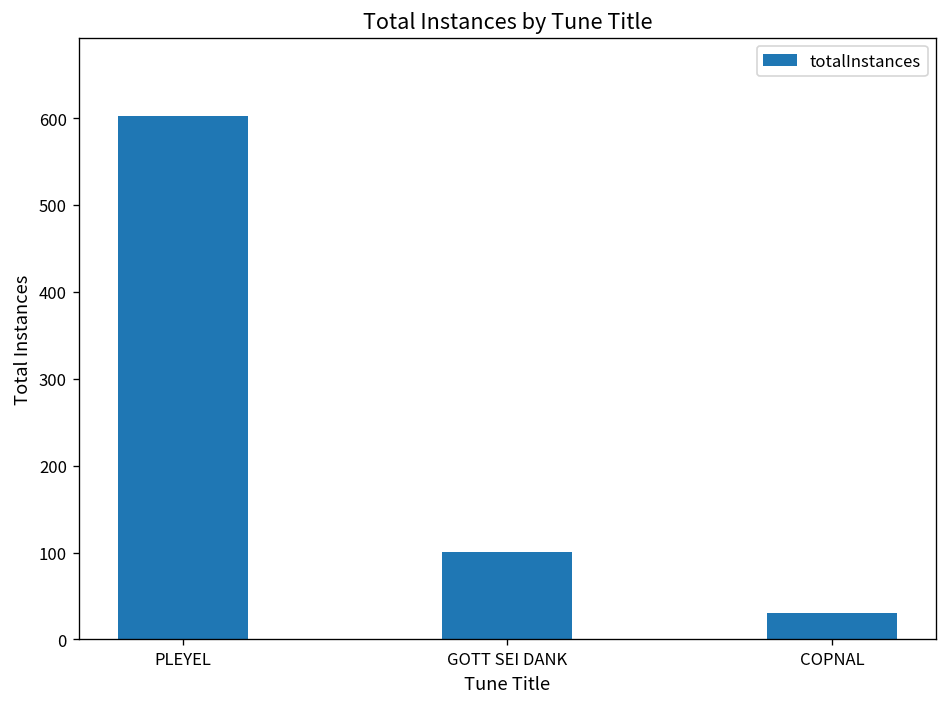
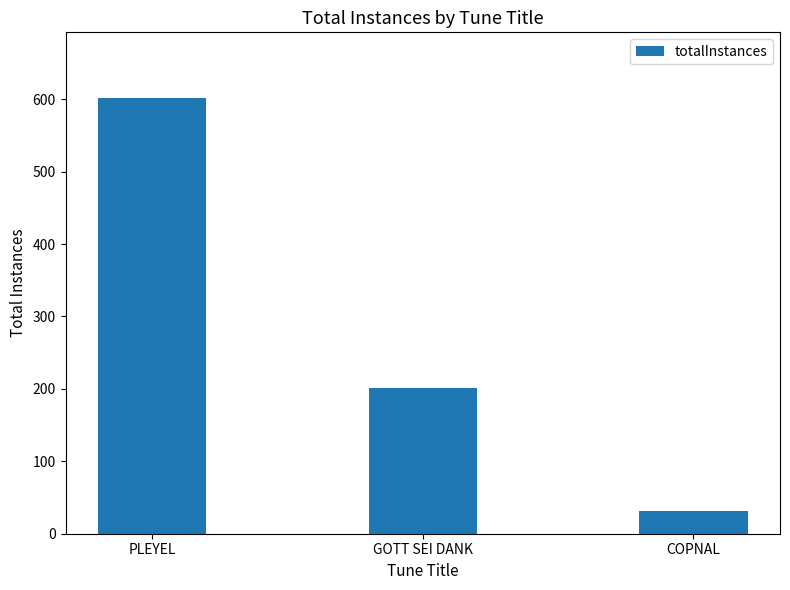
GOTT SEI DANK: 100 -> 200
